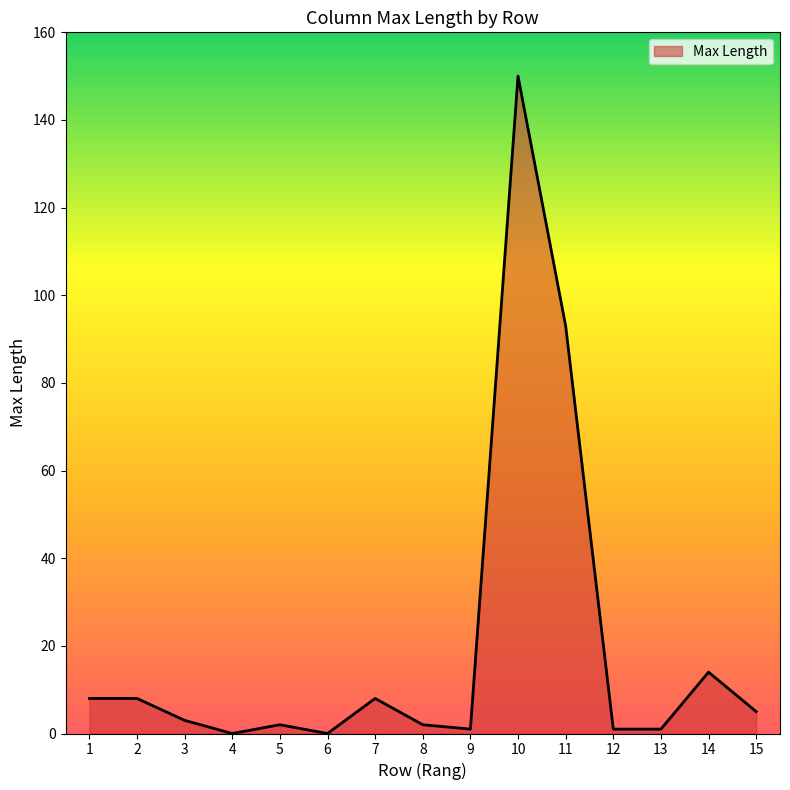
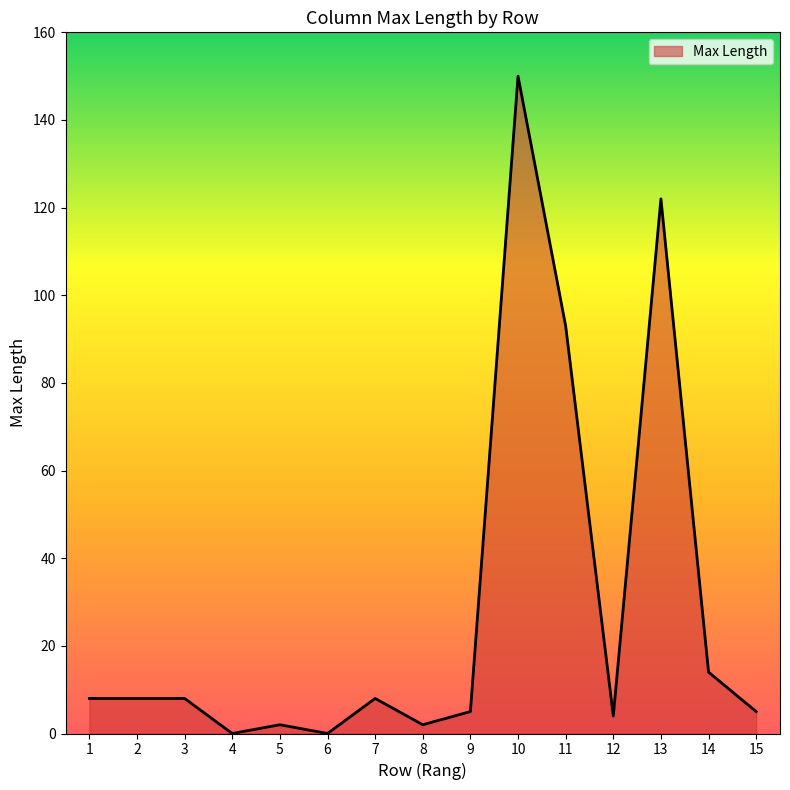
3: 3 -> 8
9: 1 -> 5
12: 1 -> 4
13: 1 -> 122
